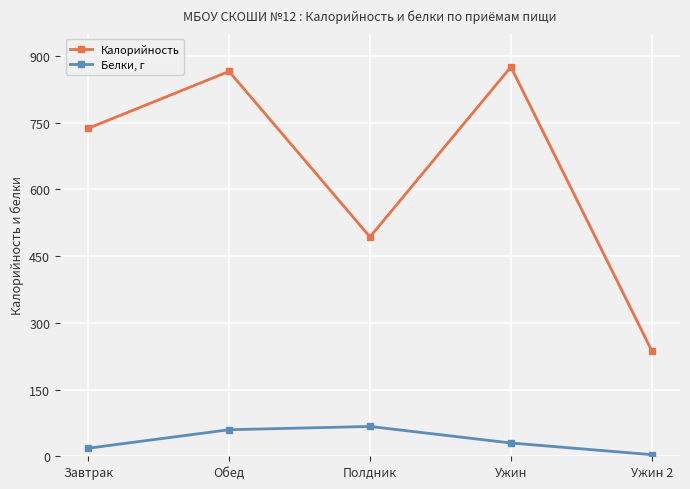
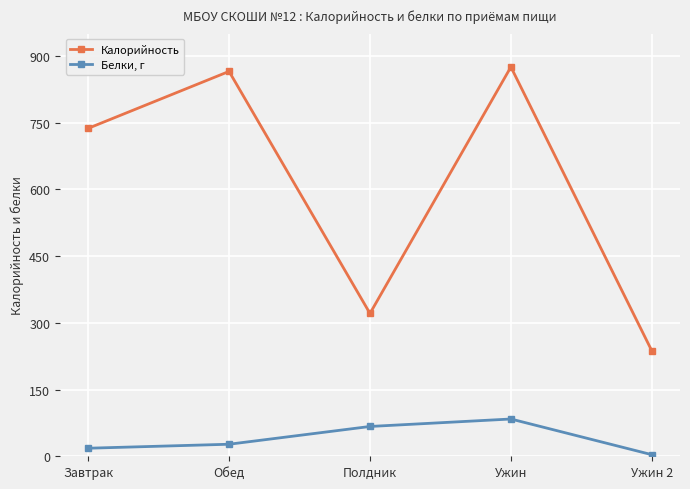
Белки, г, Обед: 60 -> 30
Калорийность, Полдник: 490 -> 320
Белки, г, Ужин: 30 -> 80
